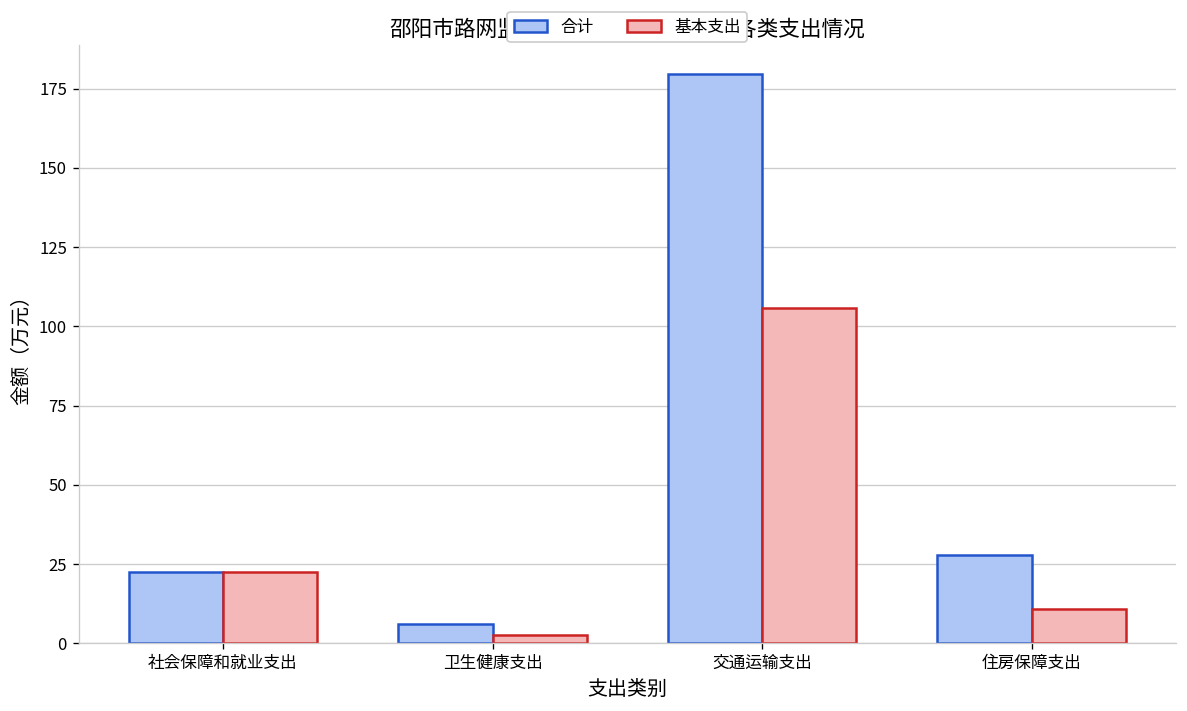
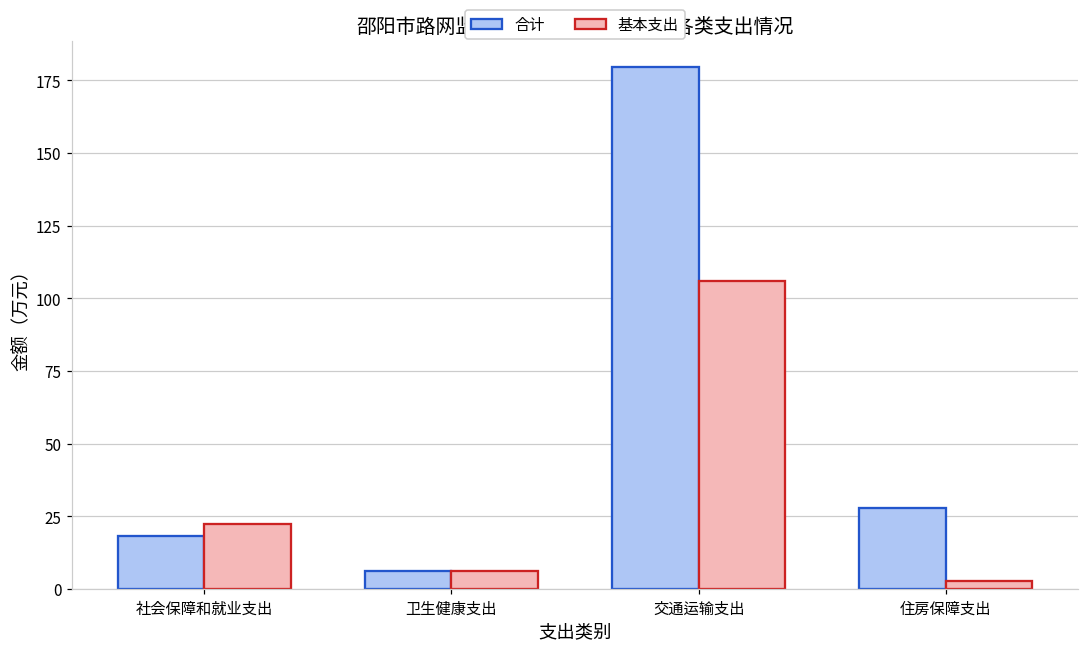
合计, 社会保障和就业支出: 23 -> 18
基本支出, 卫生健康支出: 3 -> 6
基本支出, 住房保障支出: 11 -> 3
